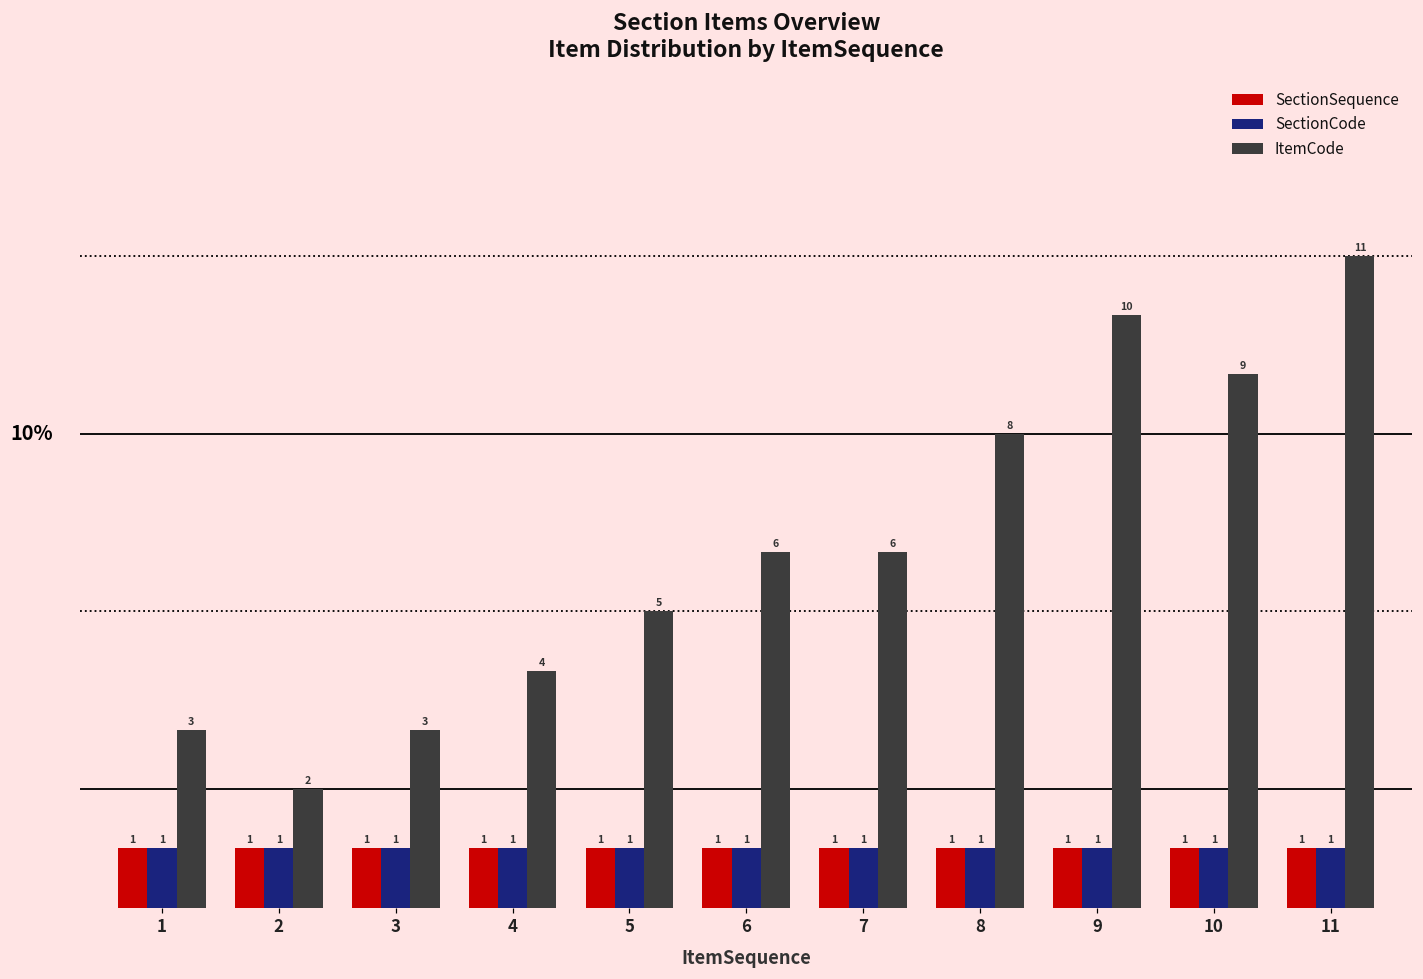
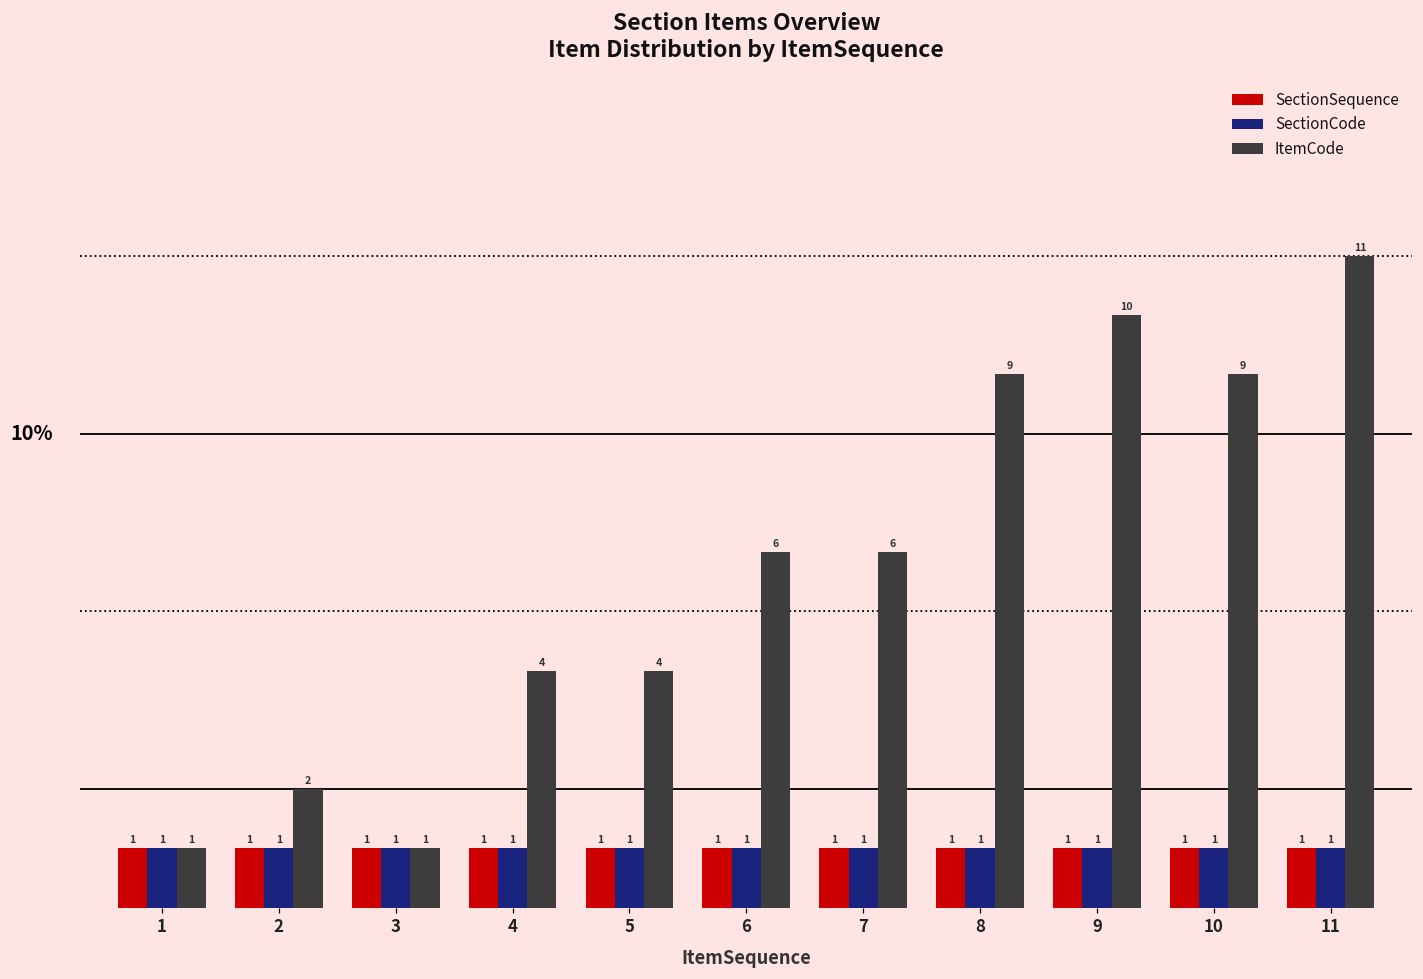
ItemCode, 1: 3 -> 1
ItemCode, 3: 3 -> 1
ItemCode, 5: 5 -> 4
ItemCode, 8: 8 -> 9
